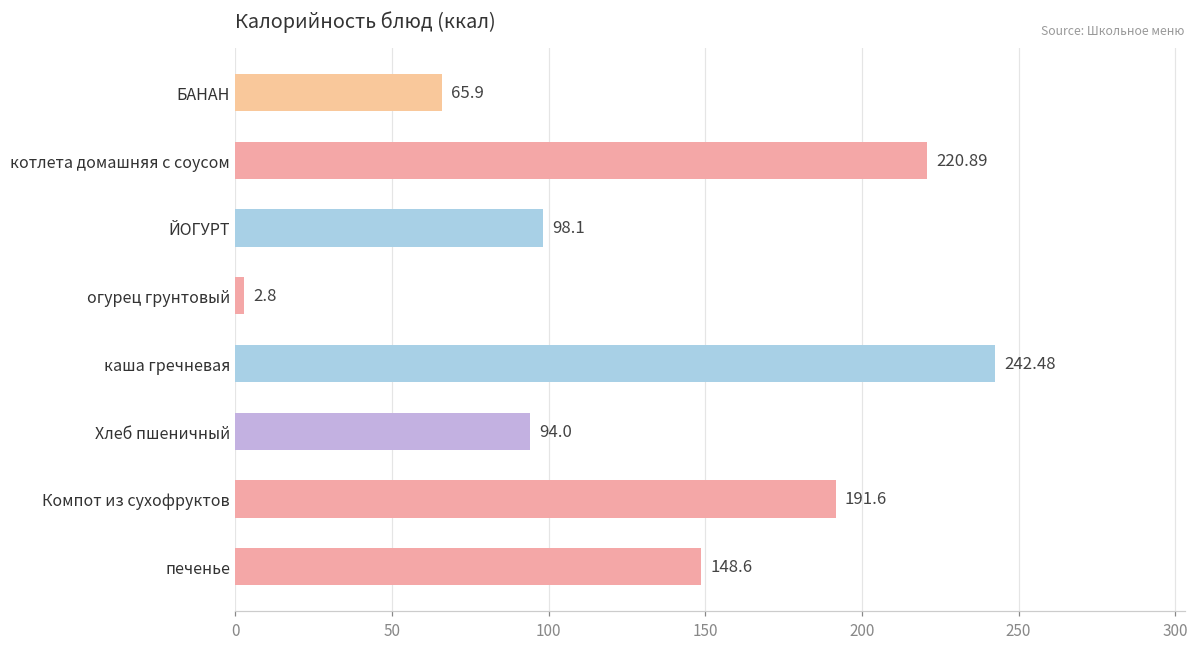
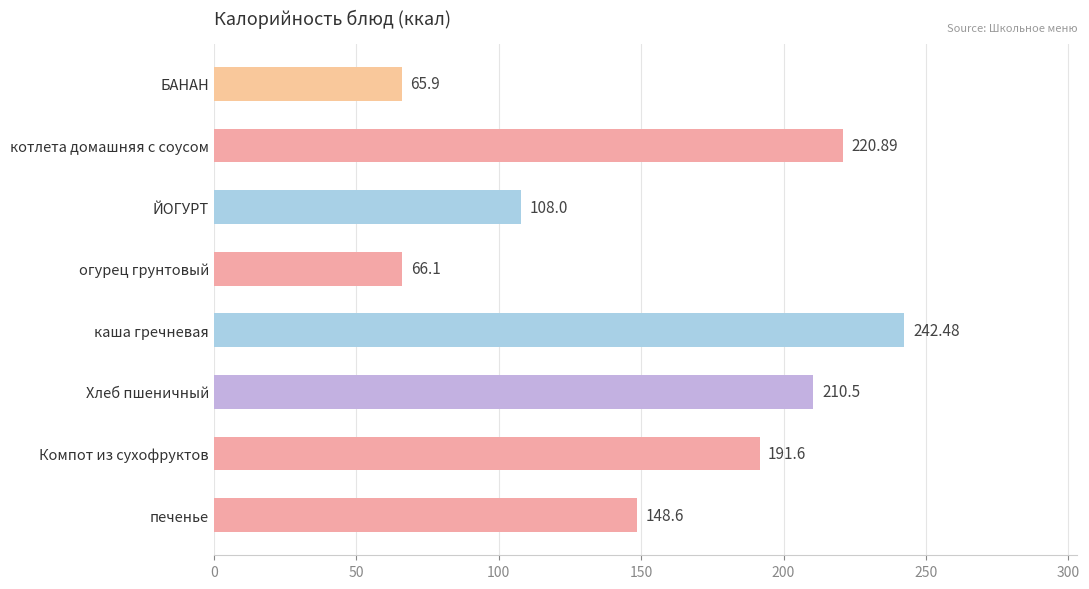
ЙОГУРТ: 98.1 -> 108.0
огурец грунтовый: 2.8 -> 66.1
Хлеб пшеничный: 94.0 -> 210.5
